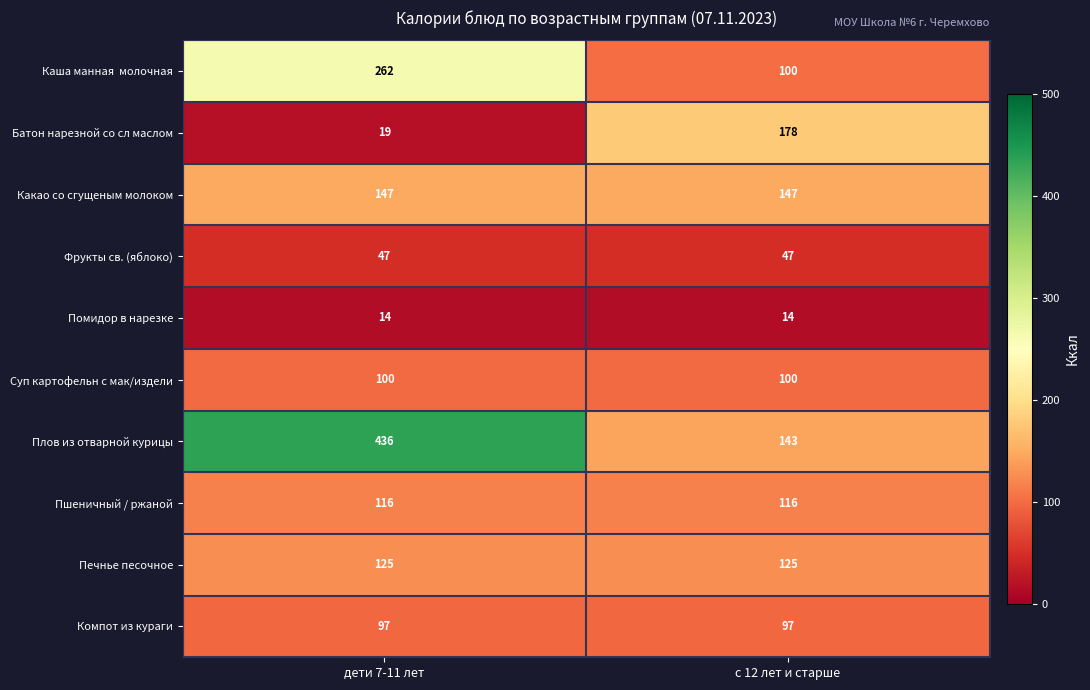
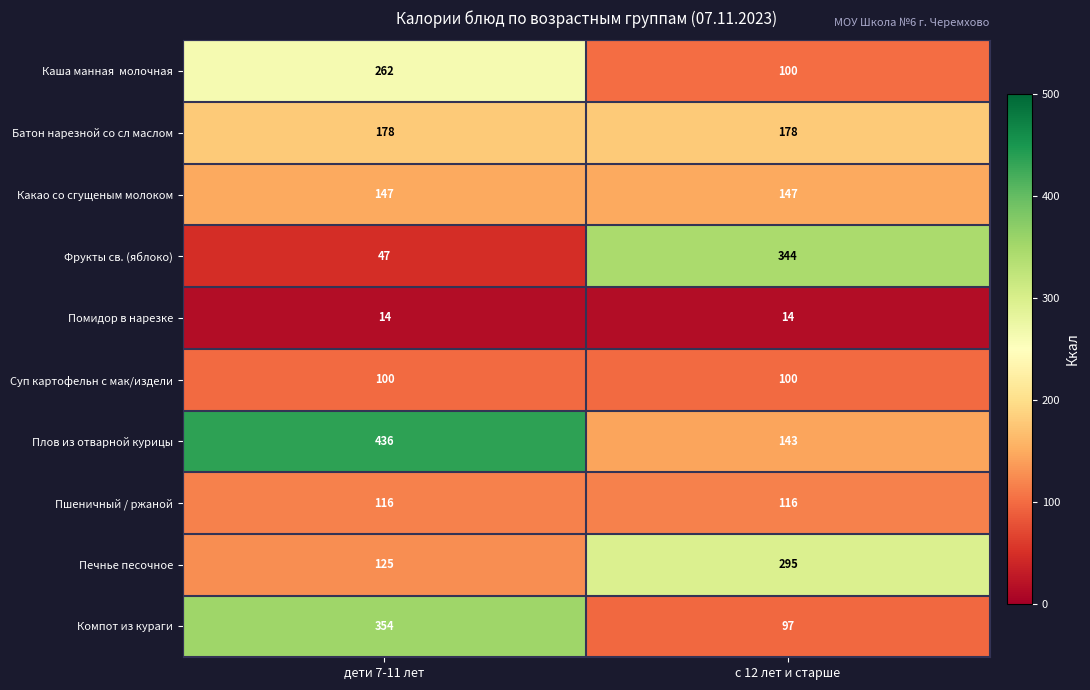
Батон нарезной со сл маслом, дети 7-11 лет: 19 -> 178
Фрукты св. (яблоко), с 12 лет и старше: 47 -> 344
Печнье песочное, с 12 лет и старше: 125 -> 295
Компот из кураги, дети 7-11 лет: 97 -> 354
